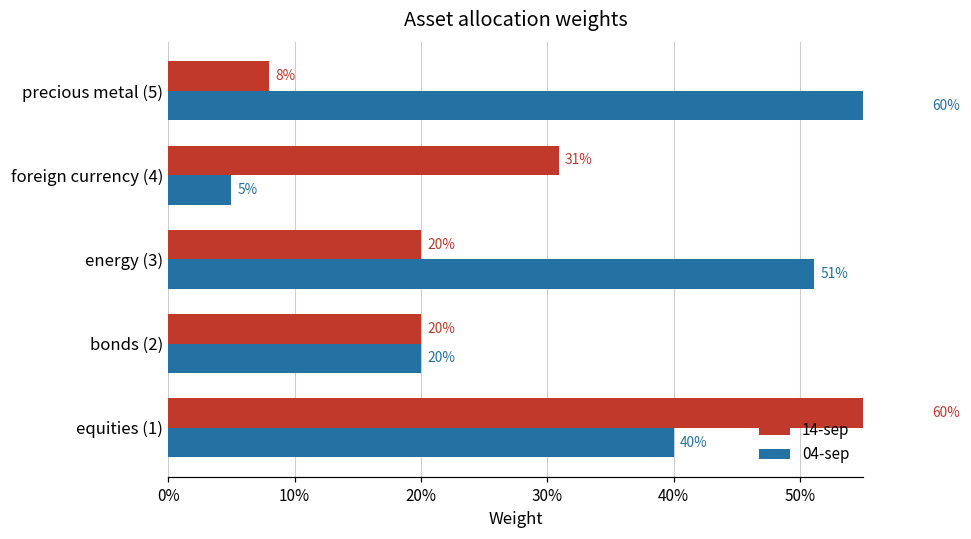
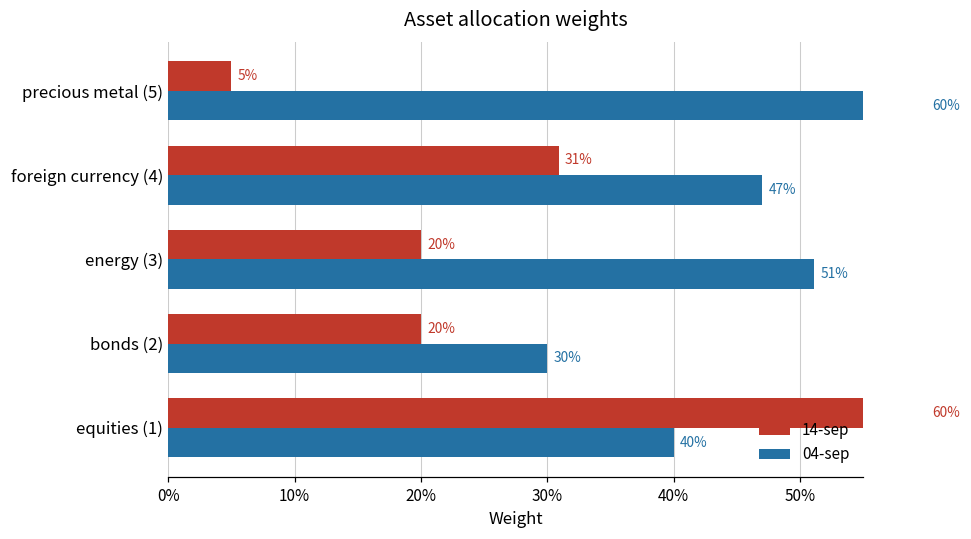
14-sep, precious metal (5): 8% -> 5%
04-sep, foreign currency (4): 5% -> 47%
04-sep, bonds (2): 20% -> 30%
